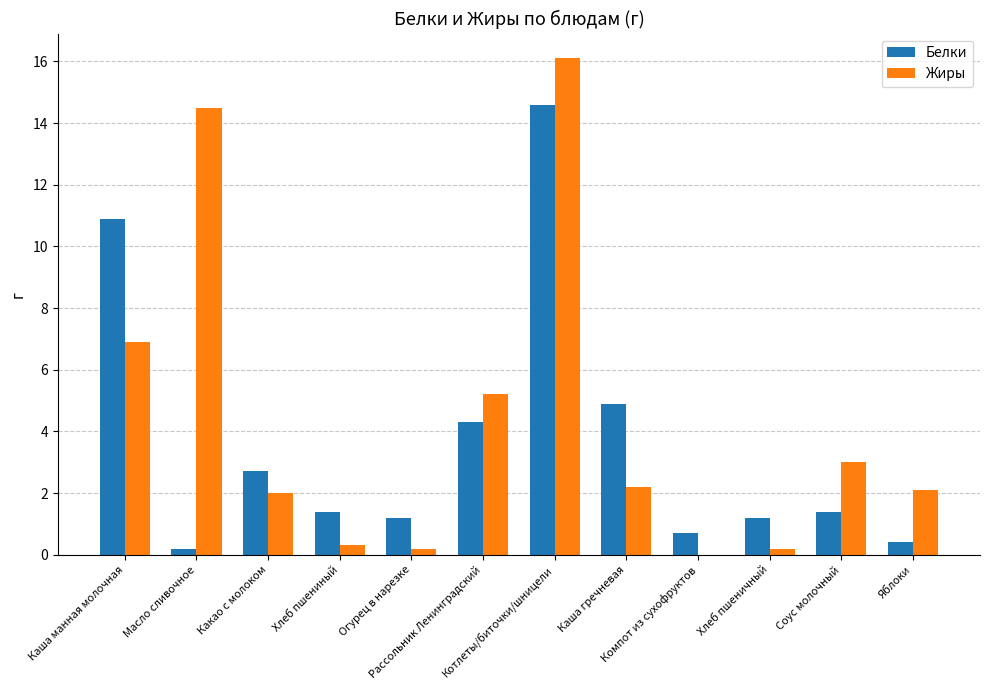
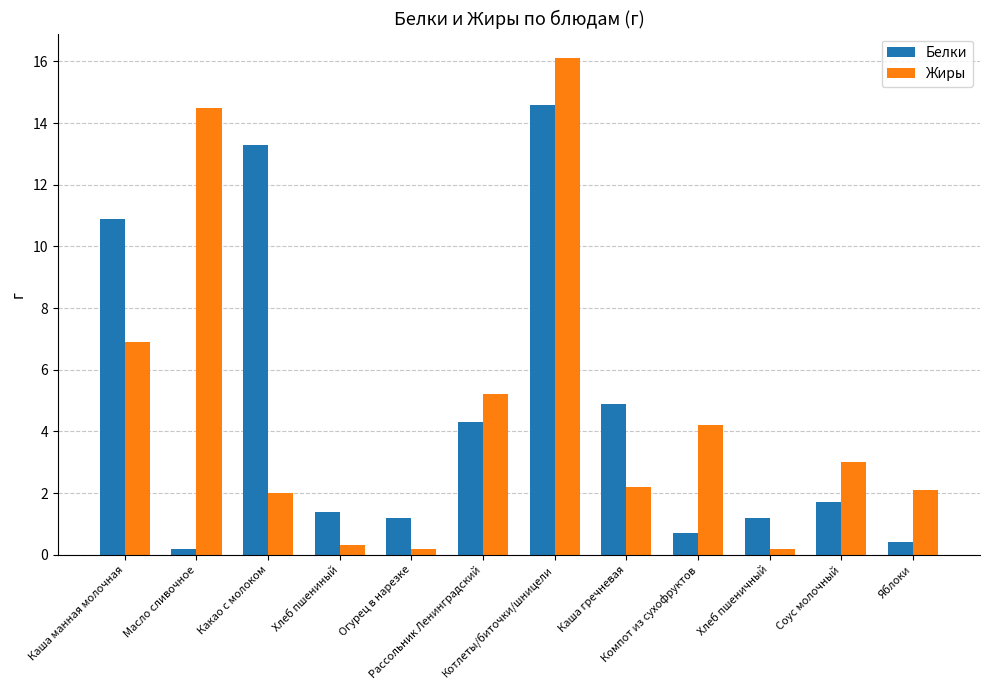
Белки, Какао с молоком: 2.7 -> 13.3
Жиры, Компот из сухофруктов: 0.0 -> 4.2
Белки, Соус молочный: 1.4 -> 1.7
